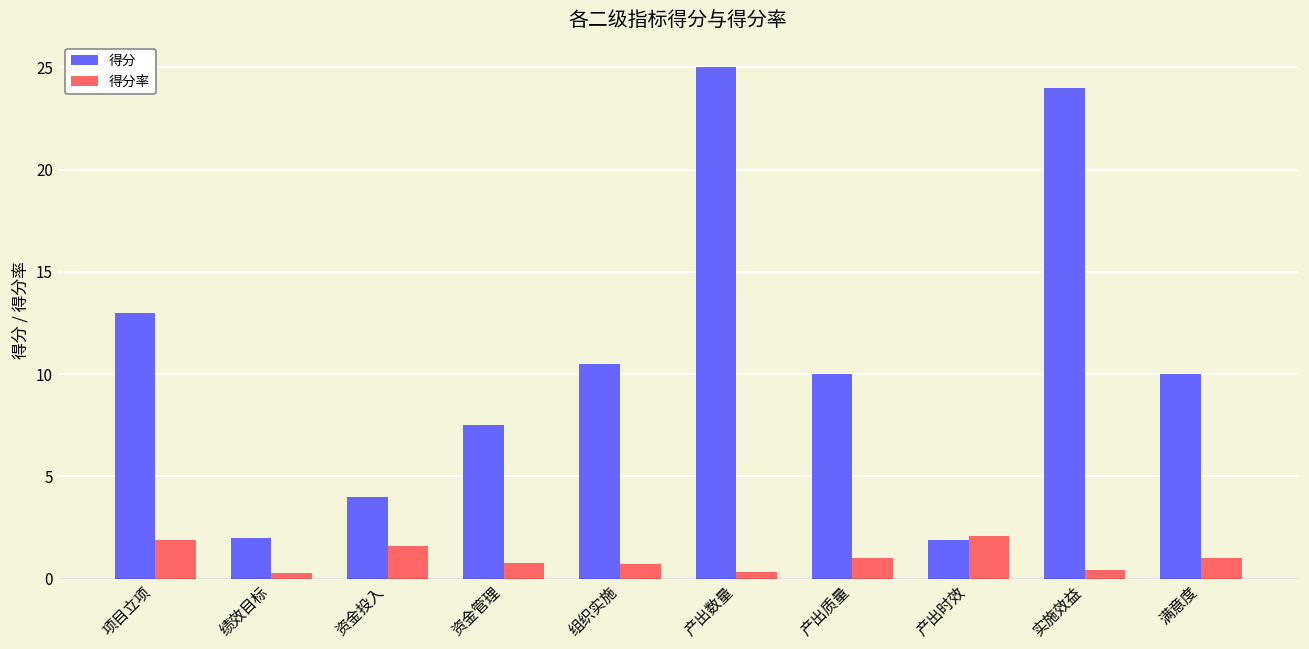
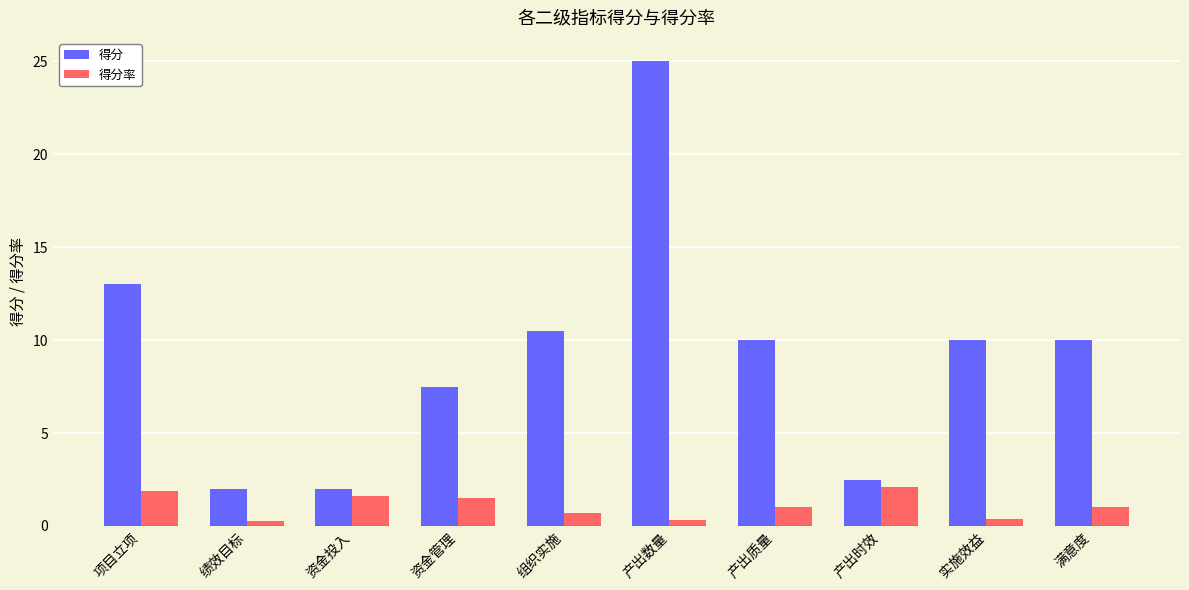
得分, 资金投入: 4 -> 2
得分率, 资金管理: 0.8 -> 1.5
得分, 产出时效: 1.9 -> 2.5
得分, 实施效益: 24 -> 10
